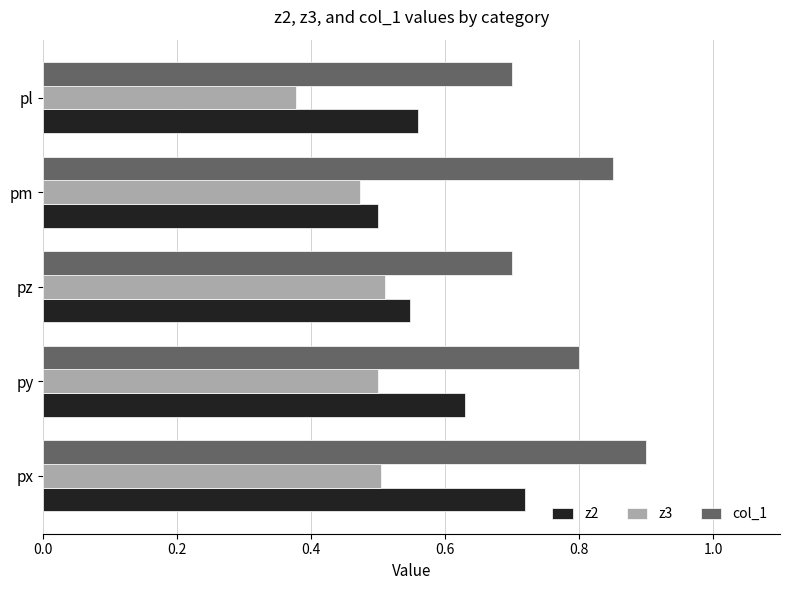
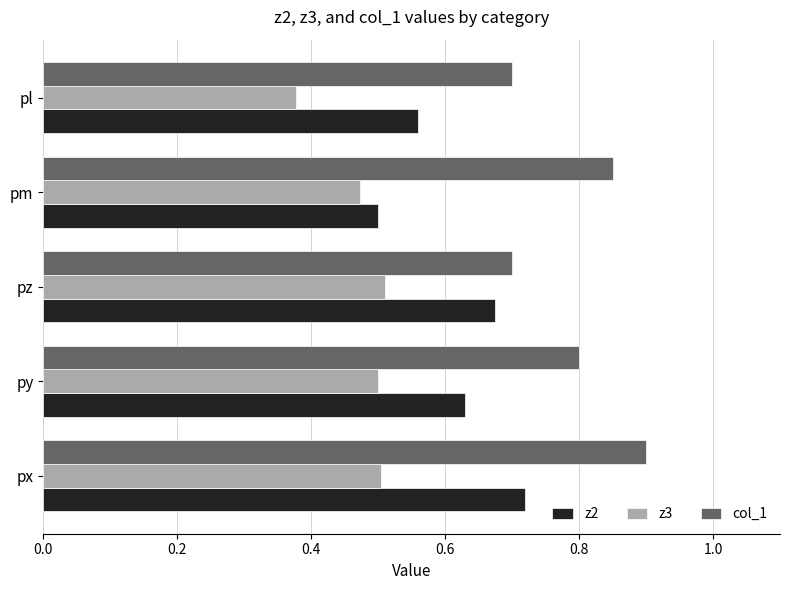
z2, pz: 0.55 -> 0.68
